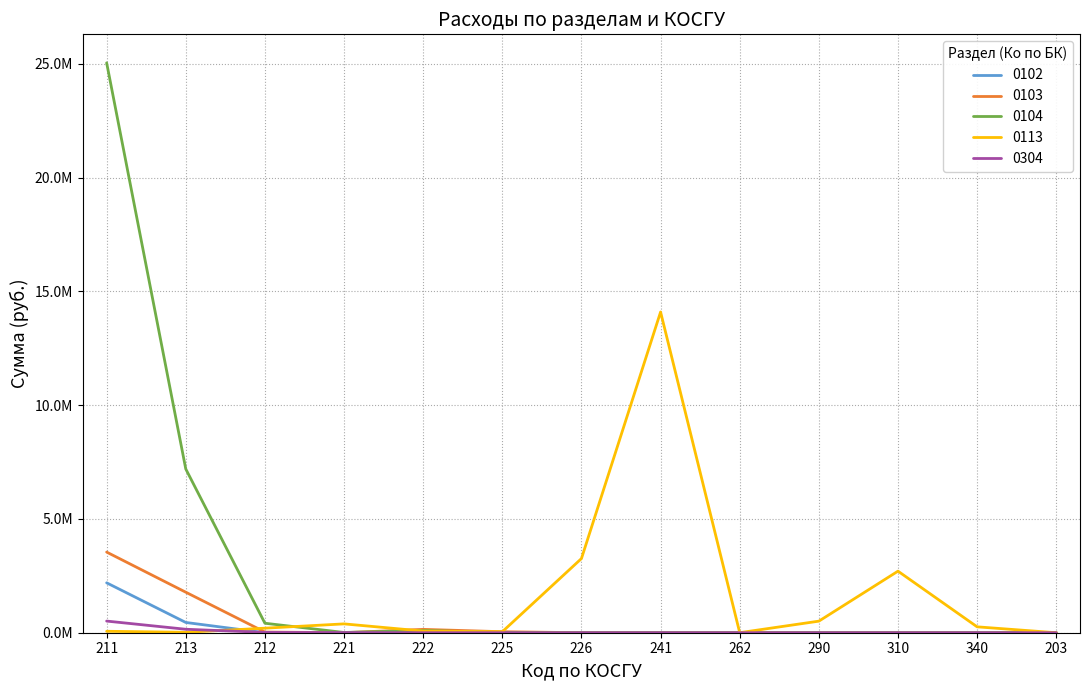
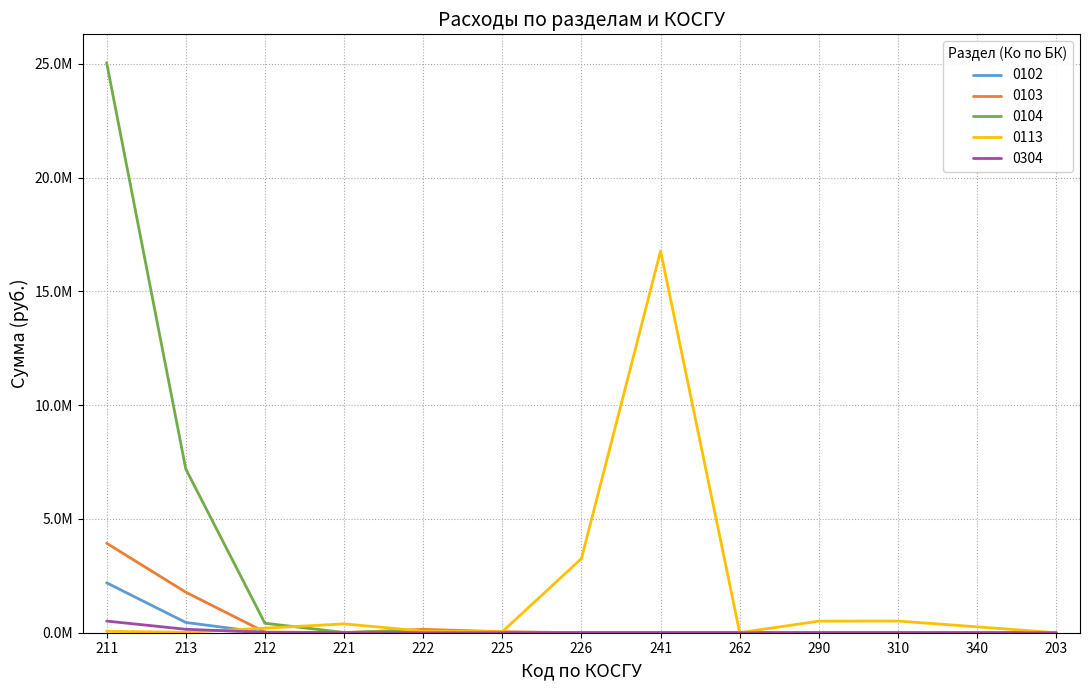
0103, 211: 3500000 -> 3900000
0113, 241: 14100000 -> 16800000
0113, 310: 2700000 -> 500000
